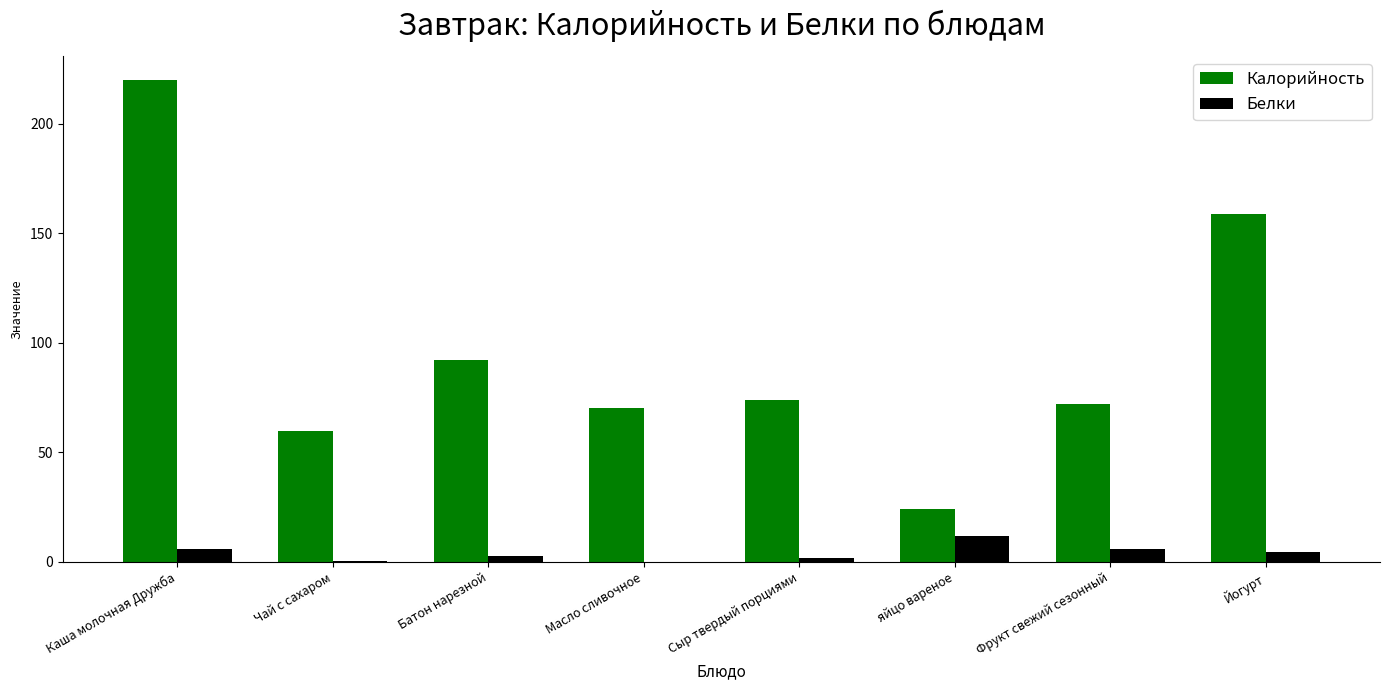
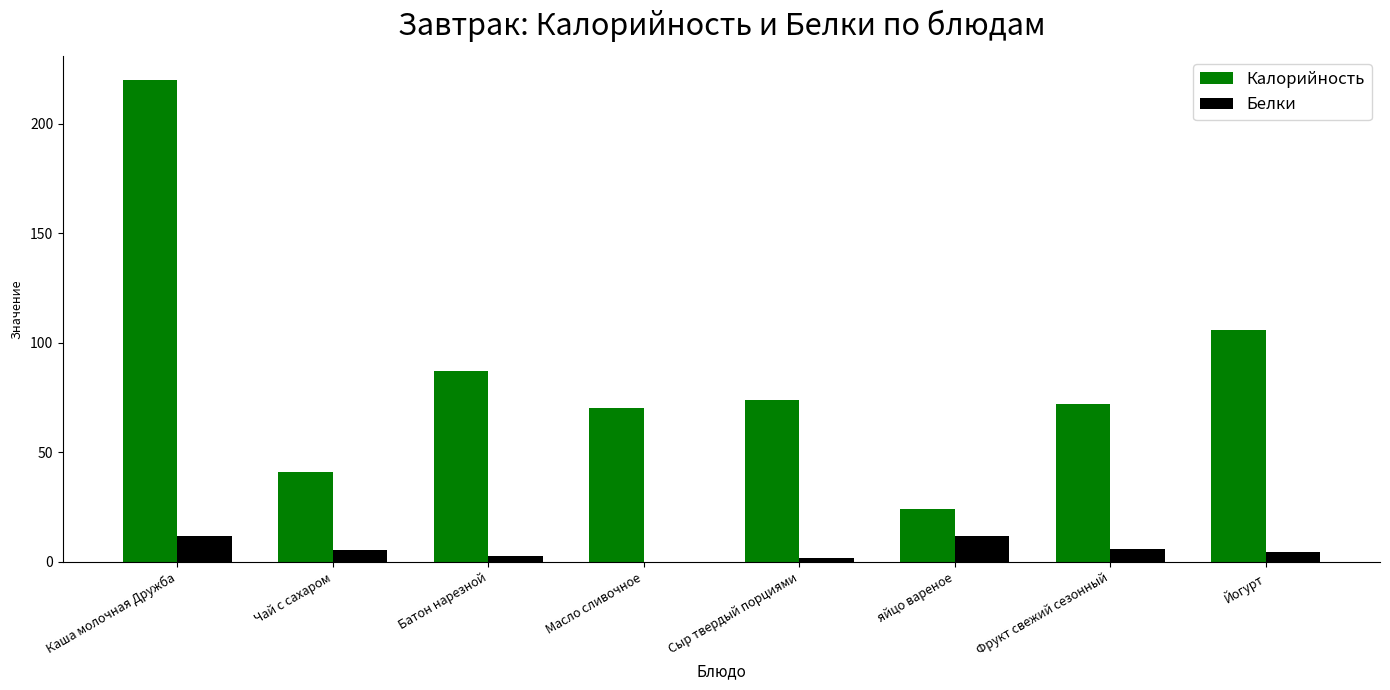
Белки, Каша молочная Дружба: 6 -> 12
Калорийность, Чай с сахаром: 60 -> 41
Белки, Чай с сахаром: 0 -> 5
Калорийность, Батон нарезной: 92 -> 87
Калорийность, Йогурт: 159 -> 106
